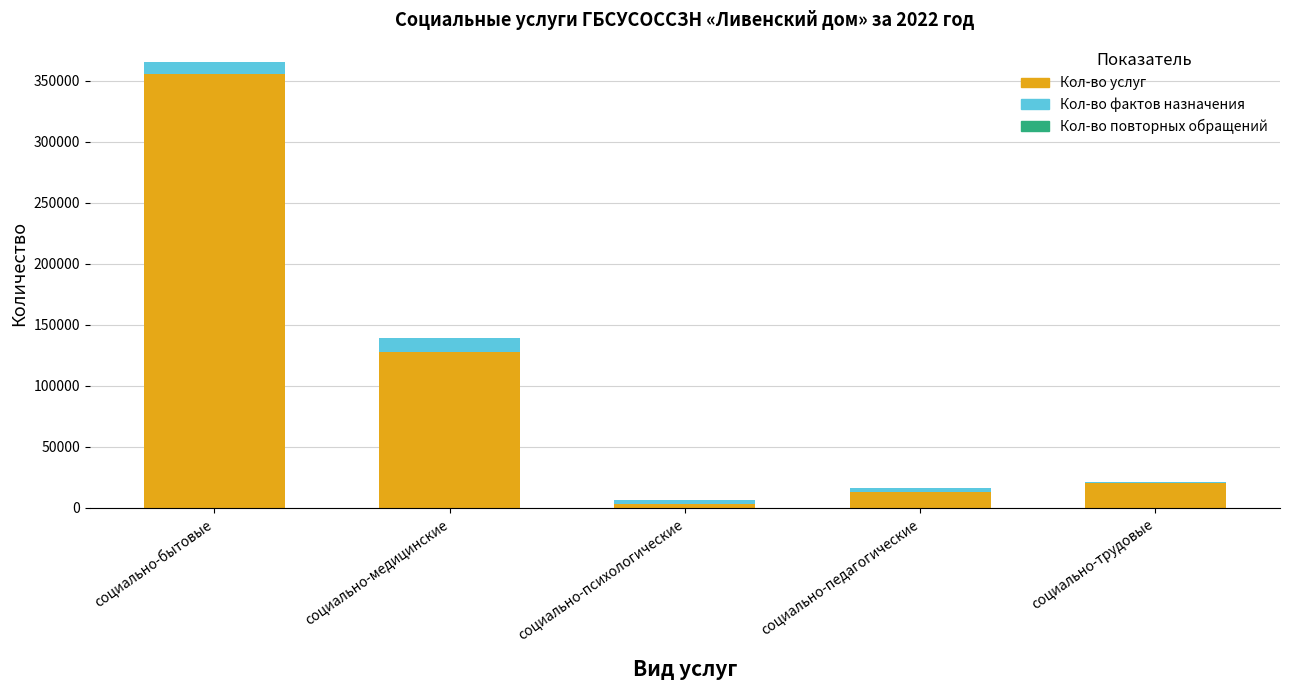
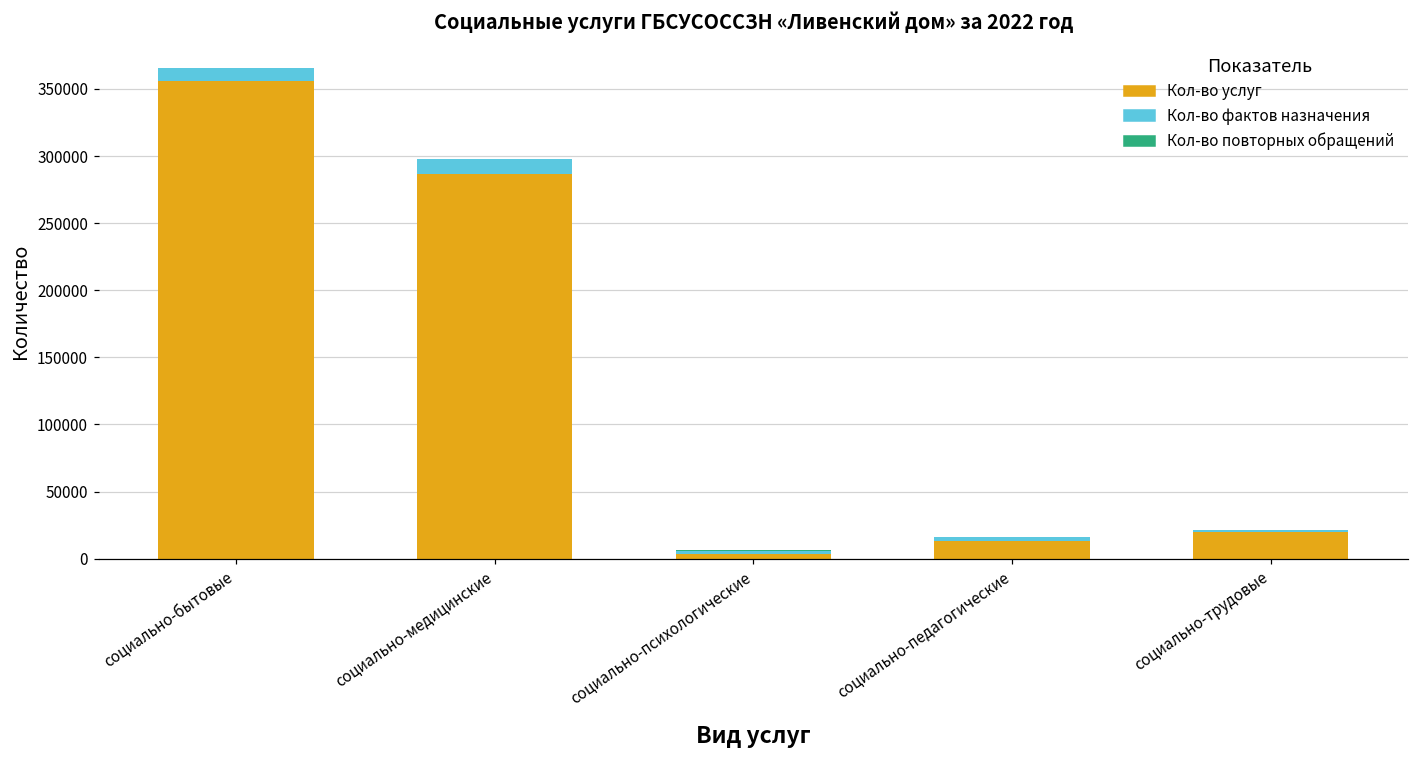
Кол-во услуг, социально-медицинские: 128000 -> 286000
